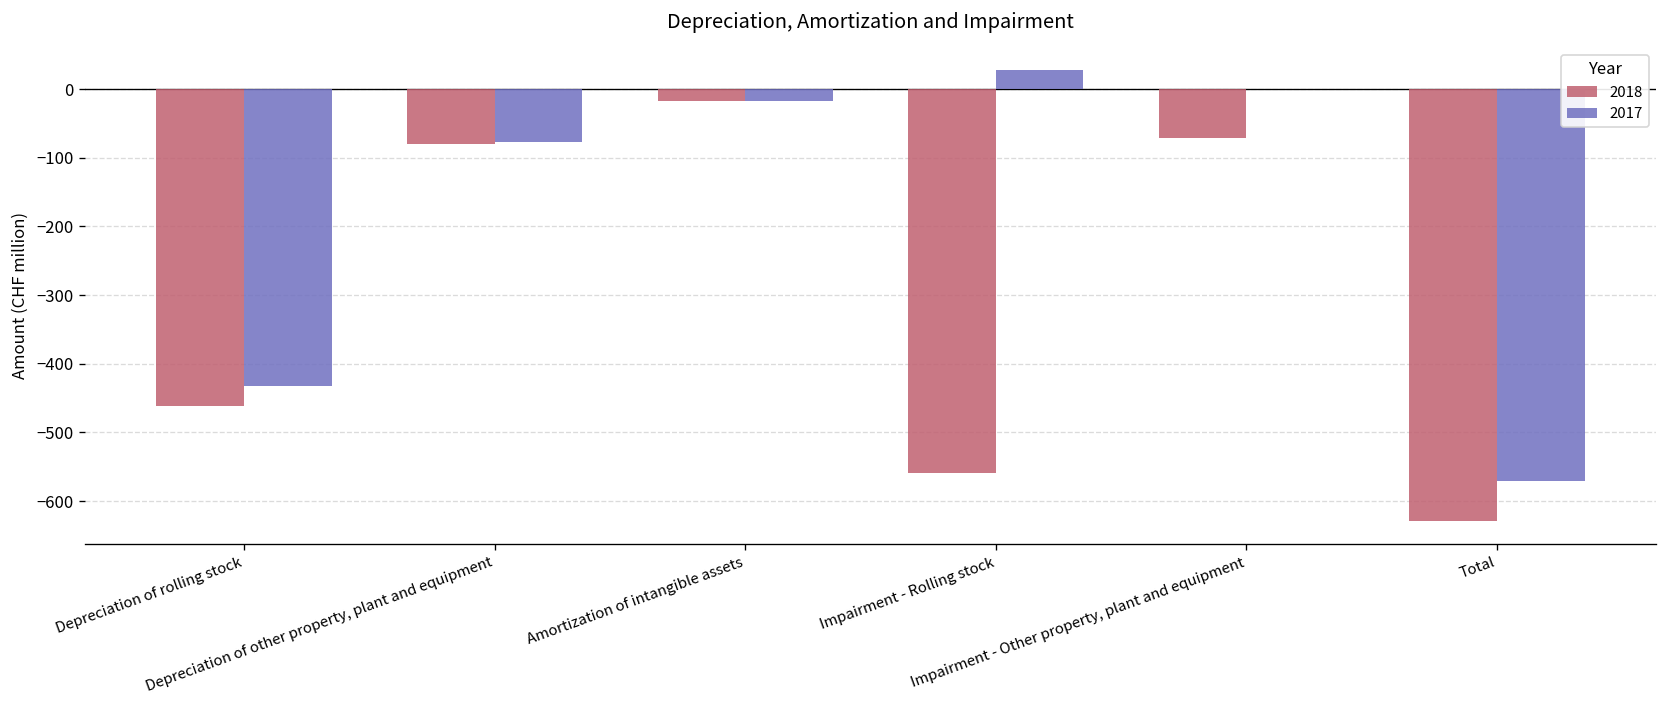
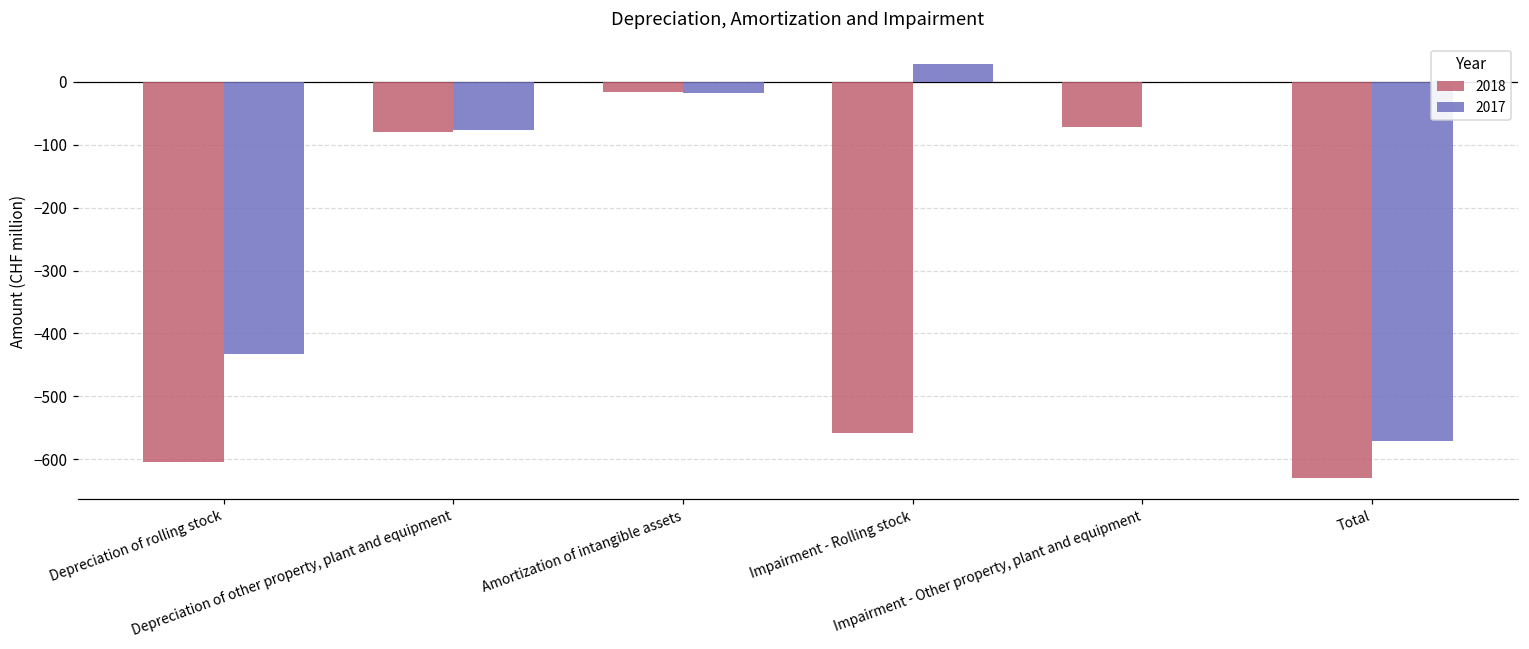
2018, Depreciation of rolling stock: -460 -> -600
